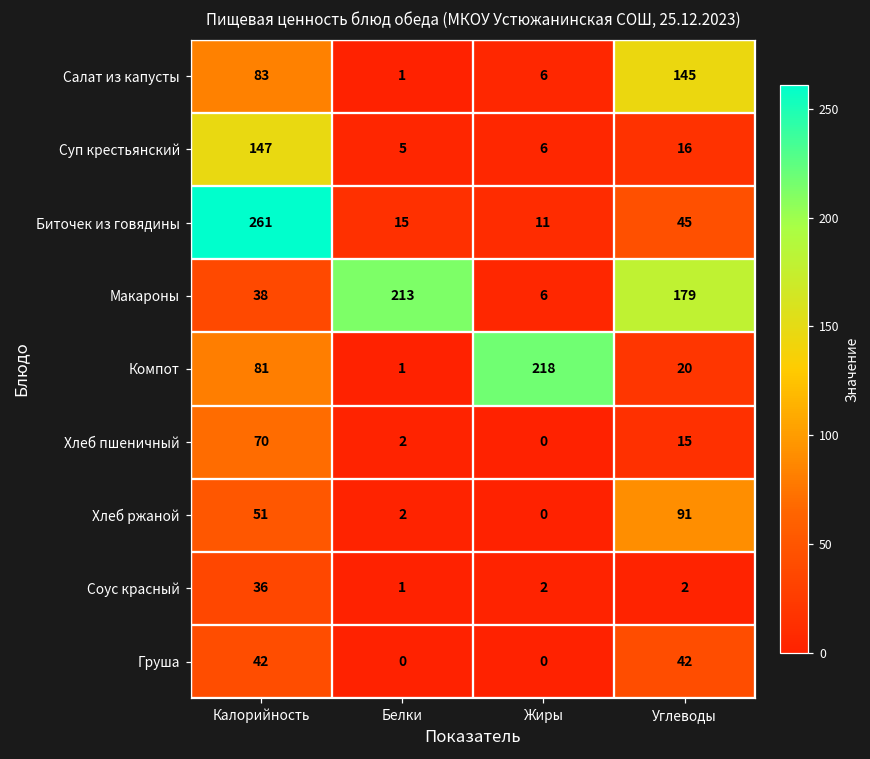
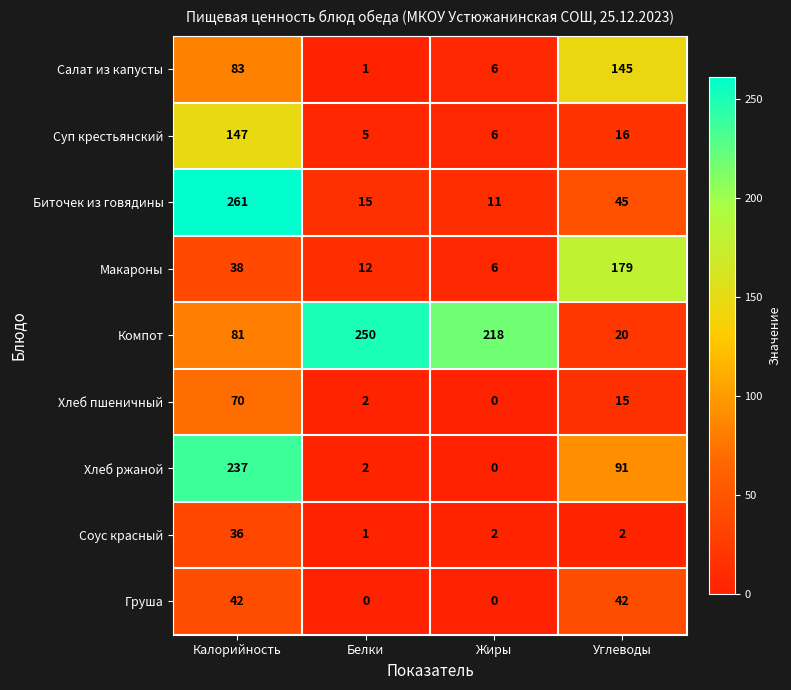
Макароны, Белки: 213 -> 12
Компот, Белки: 1 -> 250
Хлеб ржаной, Калорийность: 51 -> 237
